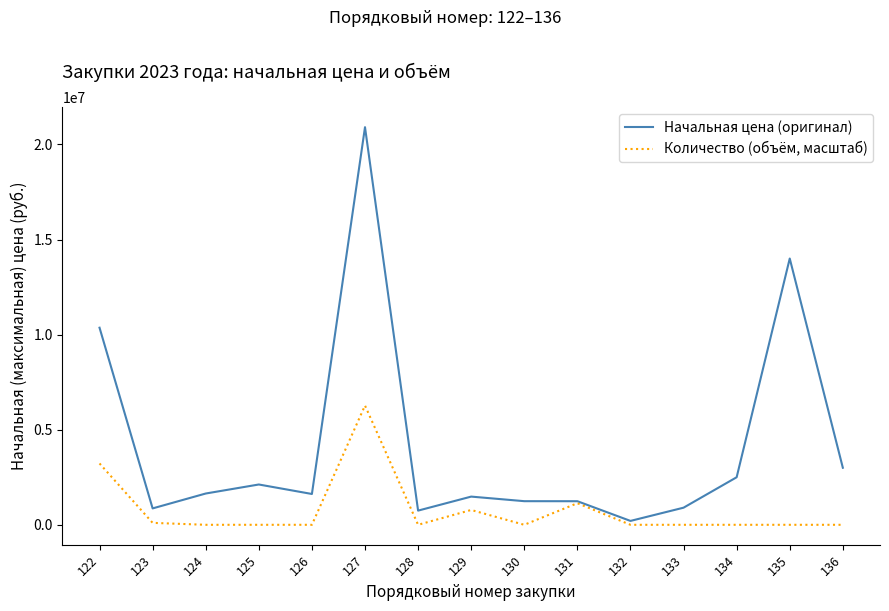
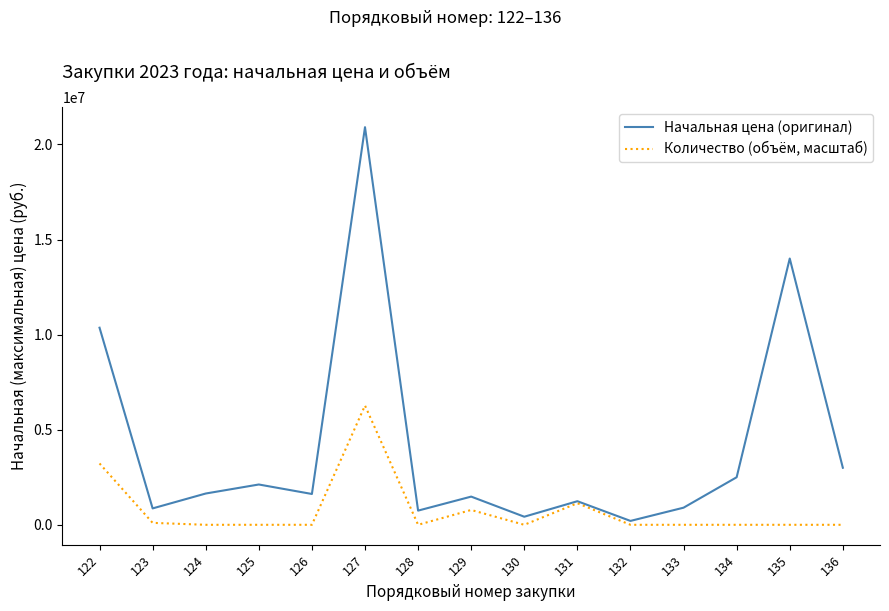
Начальная цена (оригинал), 130: 1200000 -> 400000
